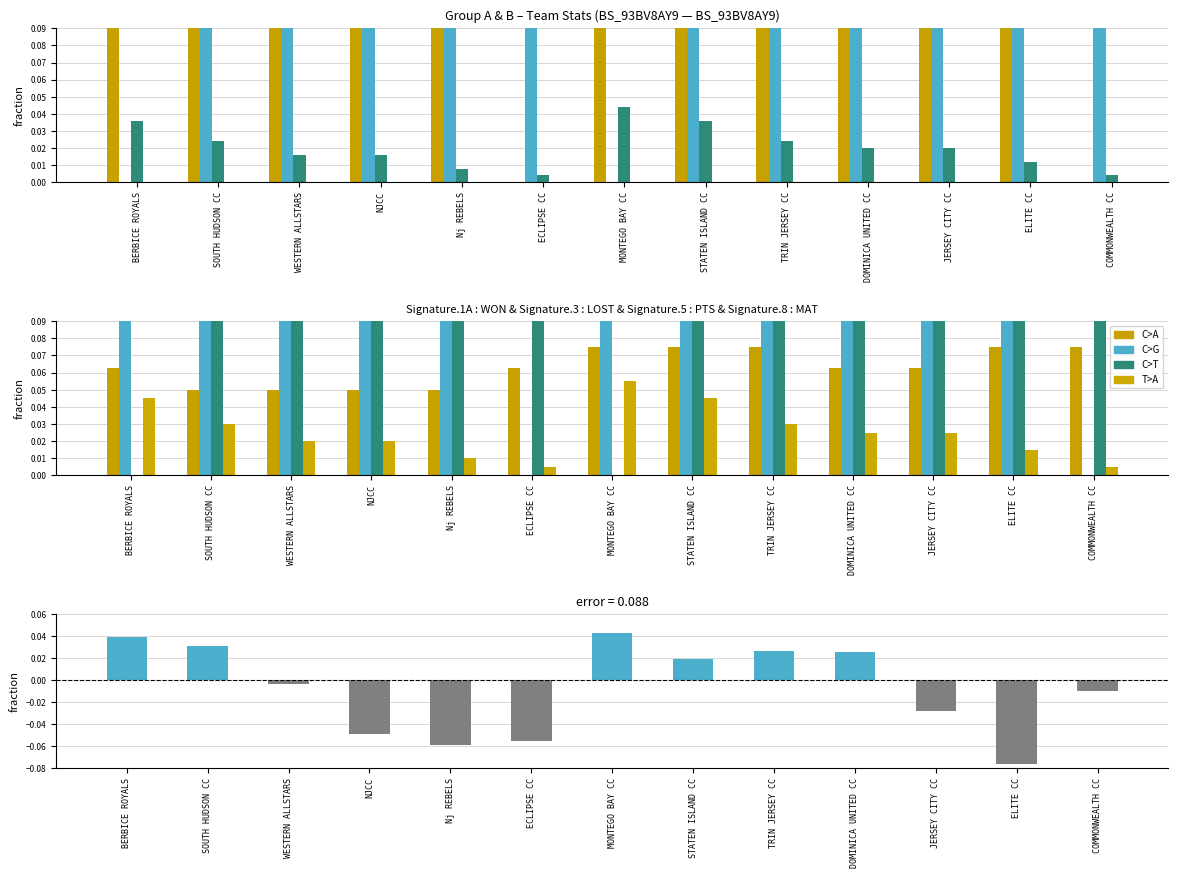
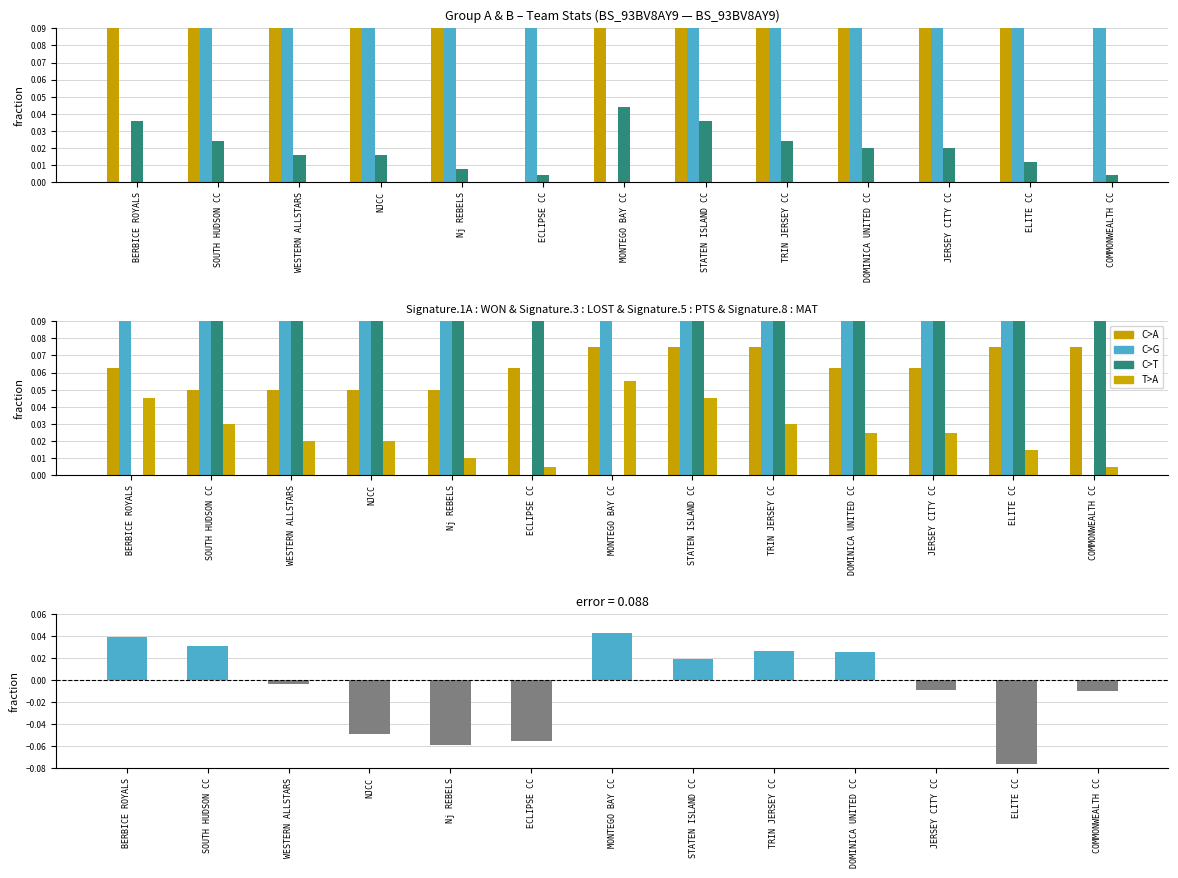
error = 0.088, JERSEY CITY CC: -0.028 -> -0.009
